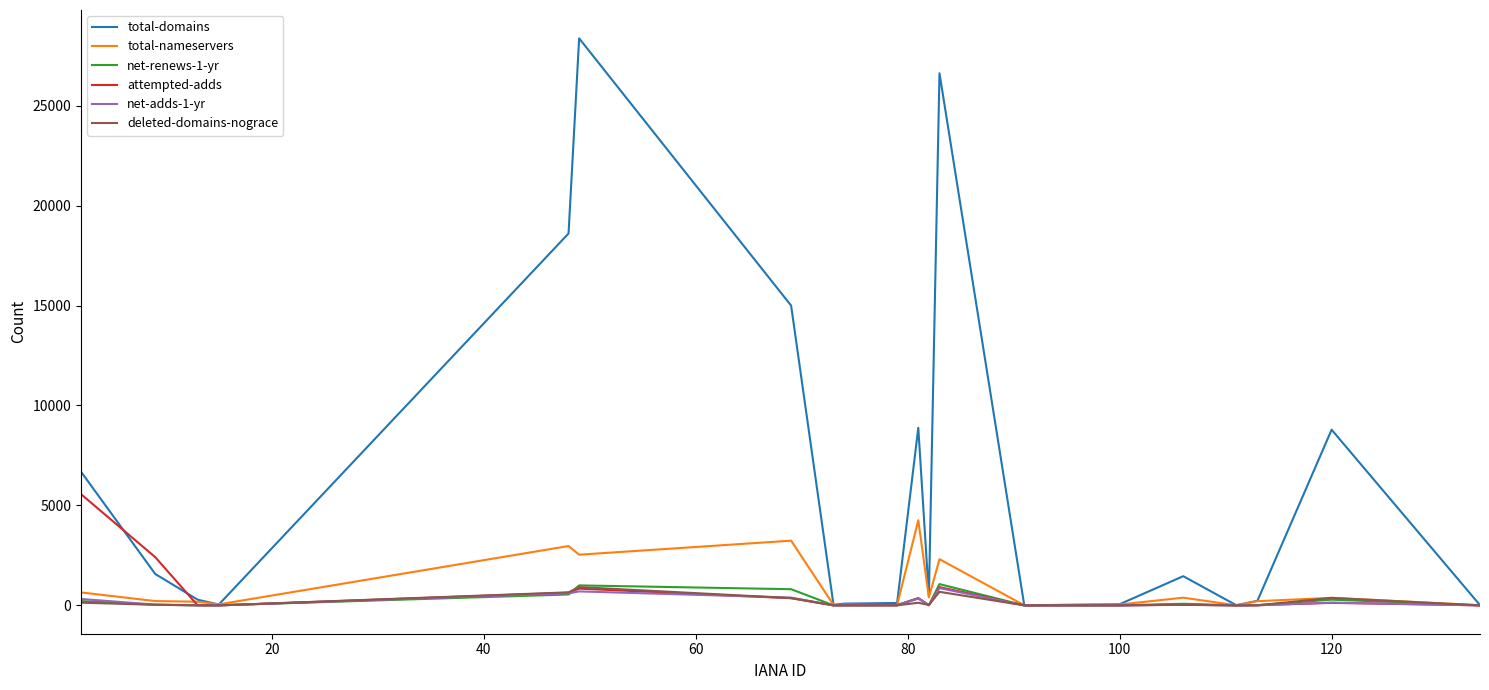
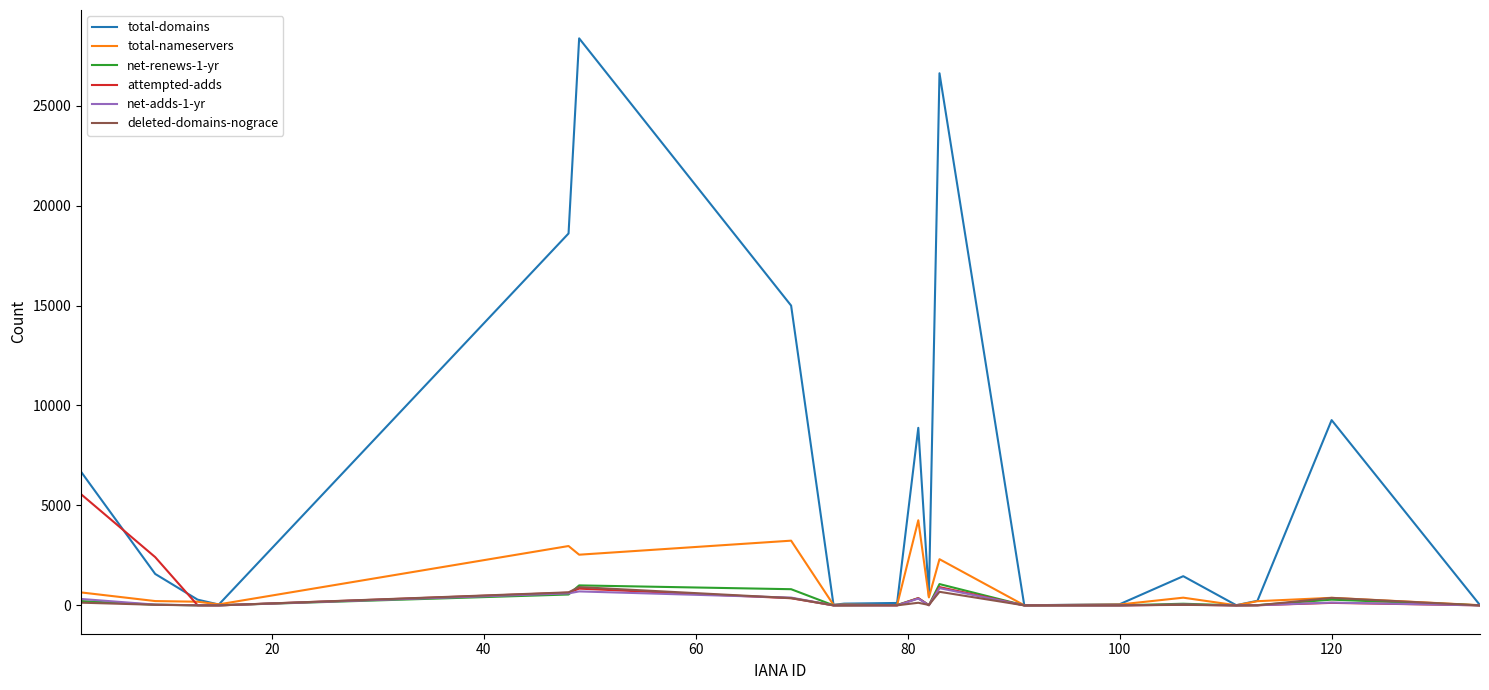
total-domains, 120: 8800 -> 9300
